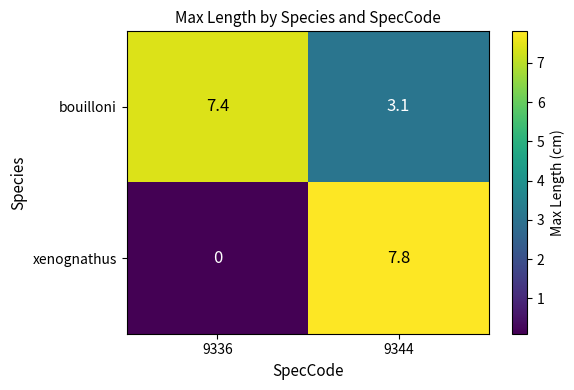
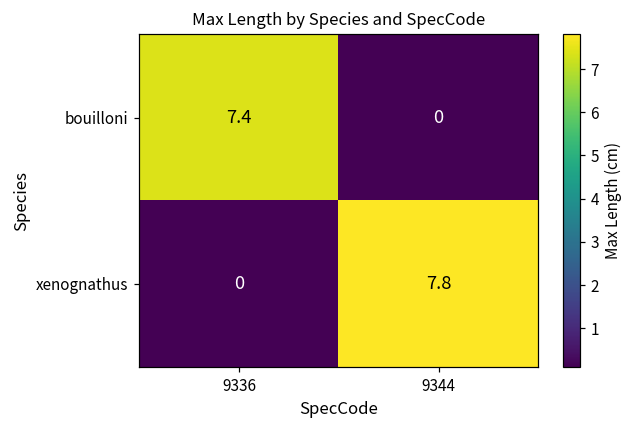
bouilloni, 9344: 3.1 -> 0
